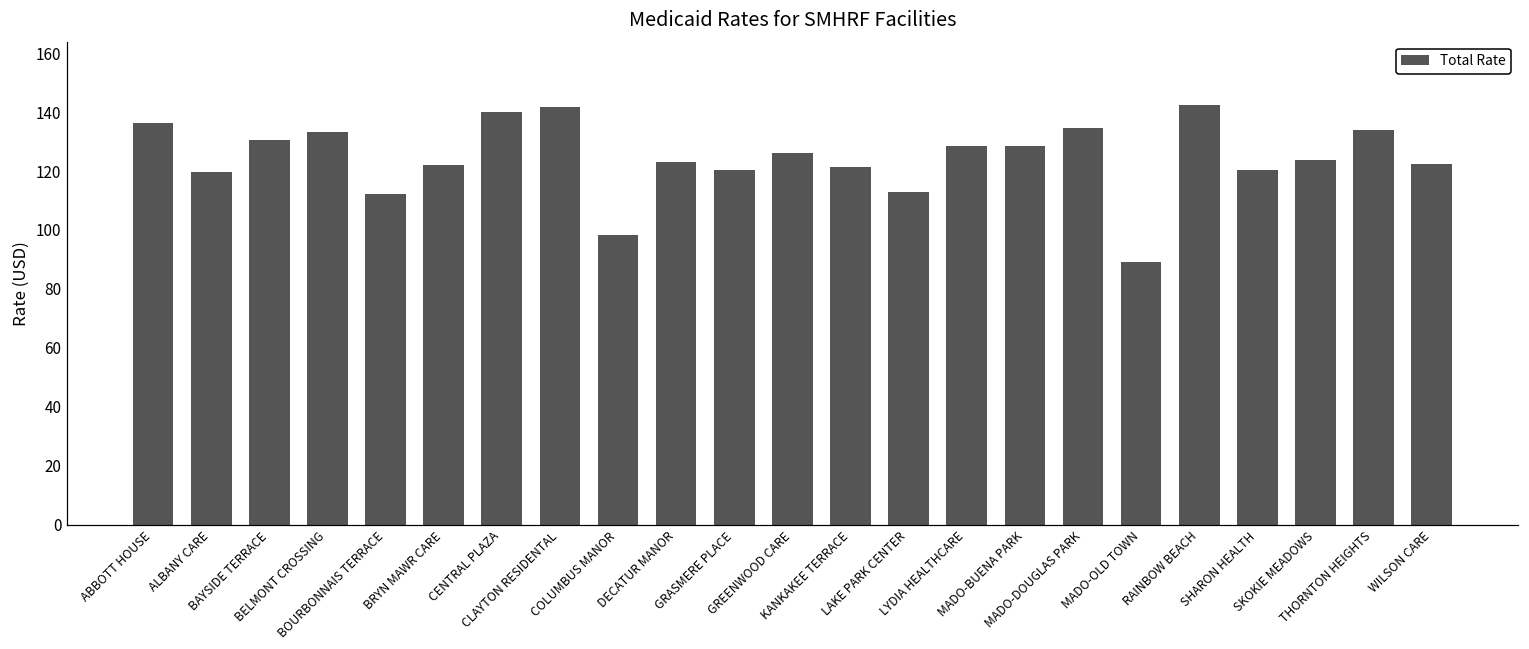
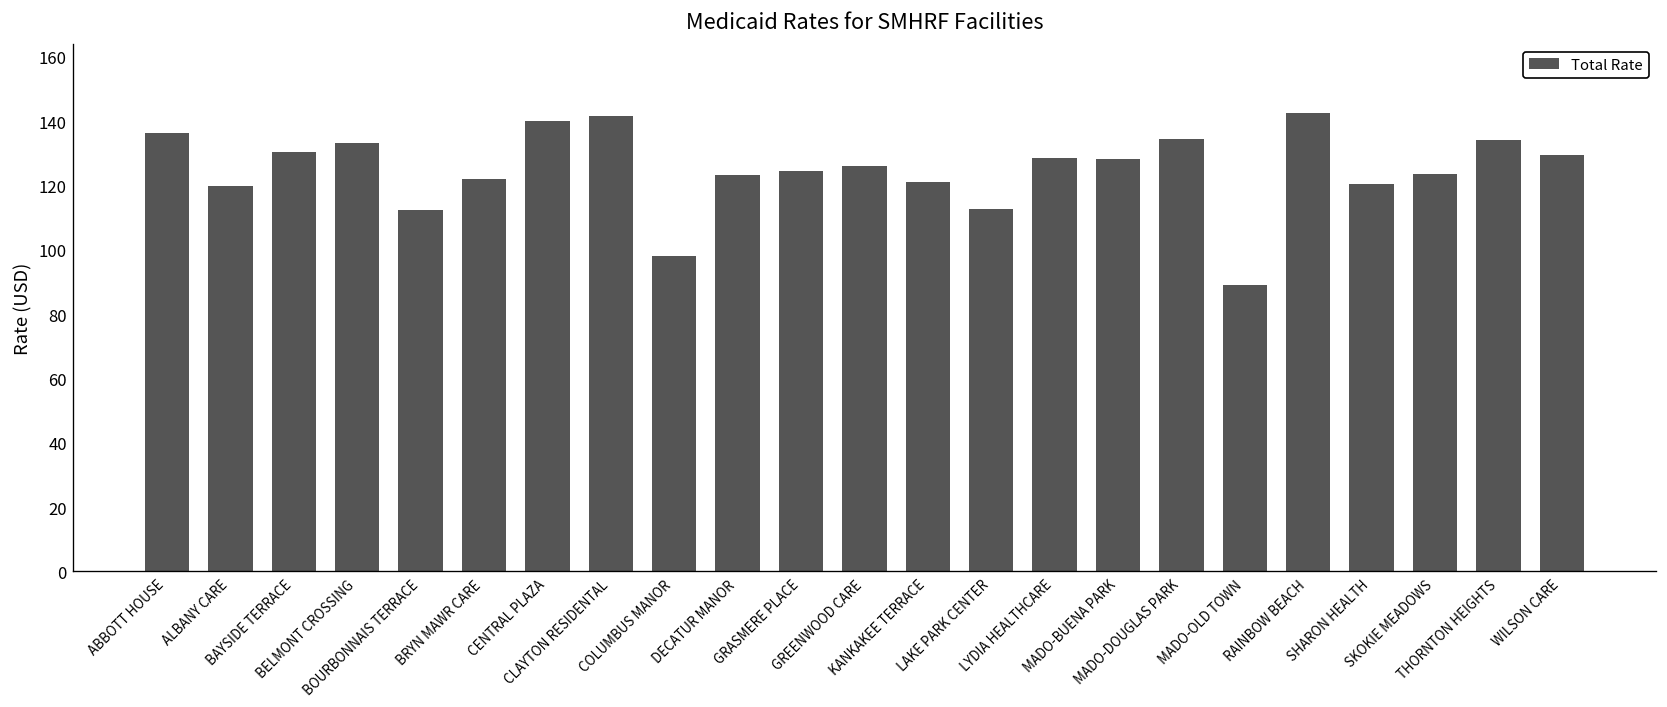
GRASMERE PLACE: 120 -> 124
WILSON CARE: 122 -> 129
